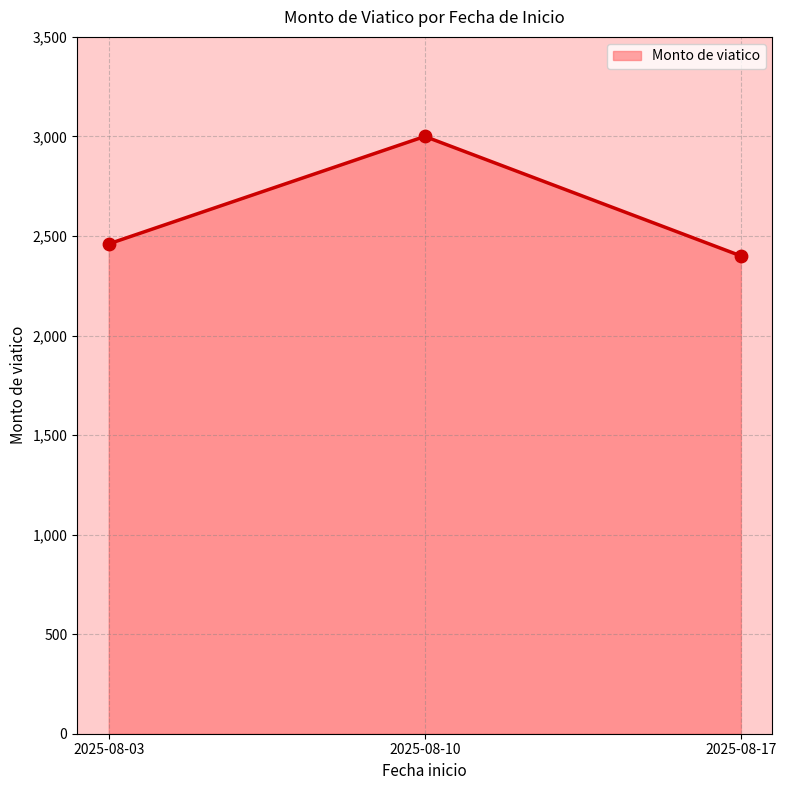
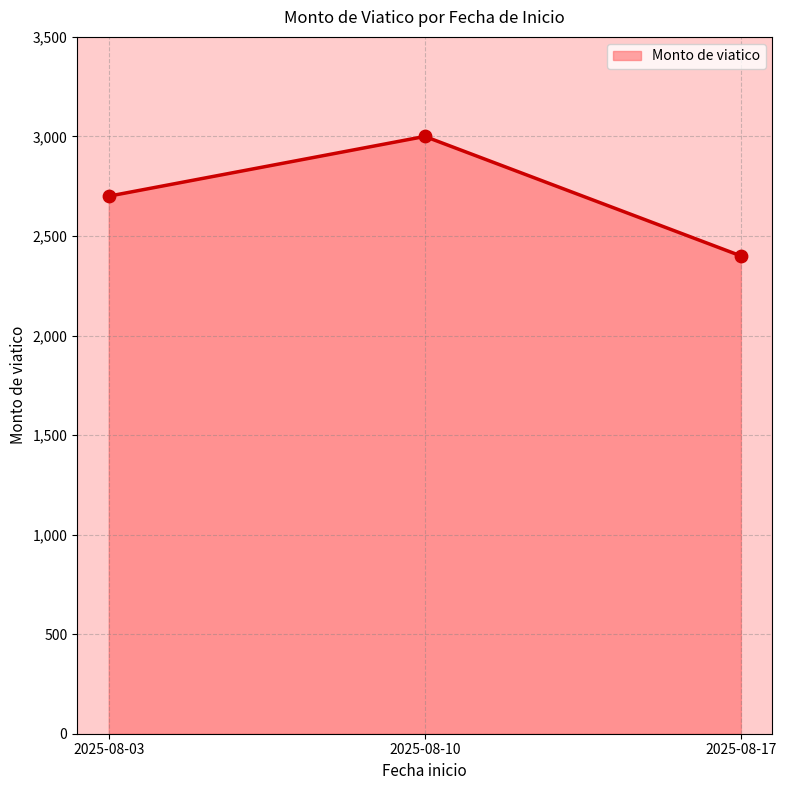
2025-08-03: 2,460 -> 2,700
